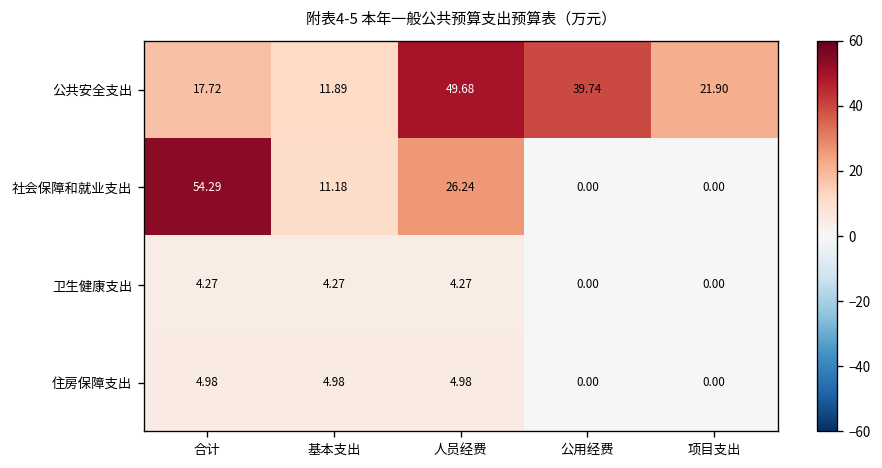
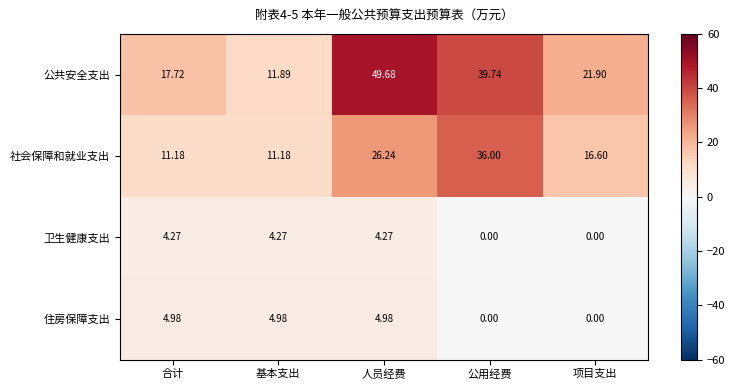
社会保障和就业支出, 合计: 54.29 -> 11.18
社会保障和就业支出, 公用经费: 0.00 -> 36.00
社会保障和就业支出, 项目支出: 0.00 -> 16.60
